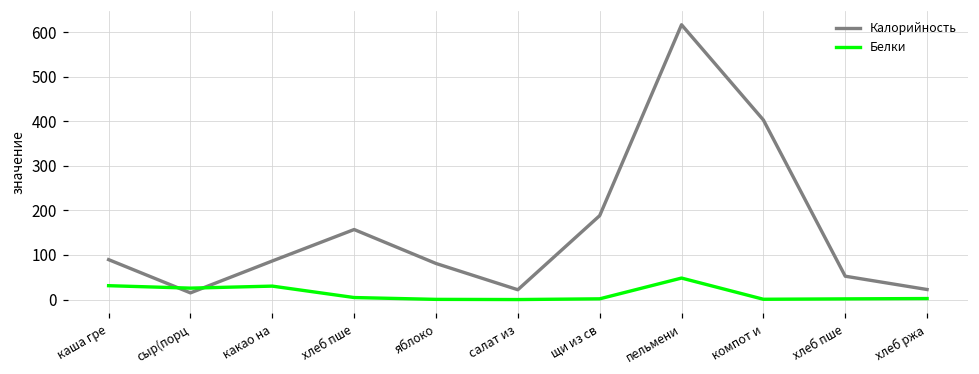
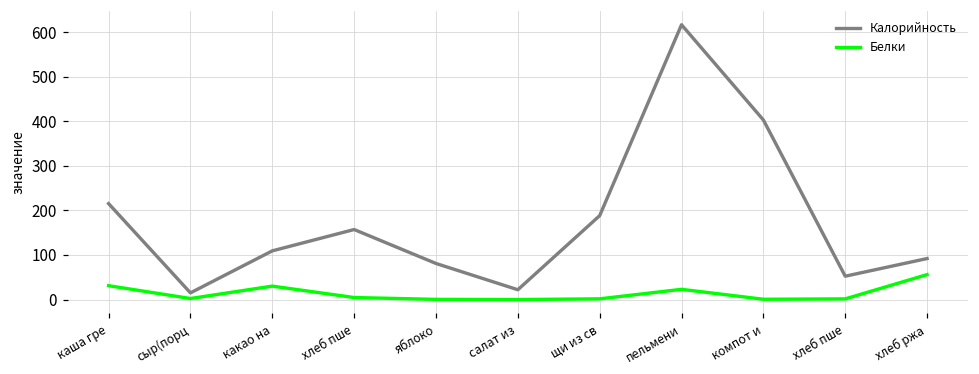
Калорийность, каша гре: 90 -> 220
Белки, сыр(порц: 30 -> 0
Калорийность, какао на: 90 -> 110
Белки, пельмени: 50 -> 20
Калорийность, хлеб ржа: 20 -> 90
Белки, хлеб ржа: 0 -> 60
